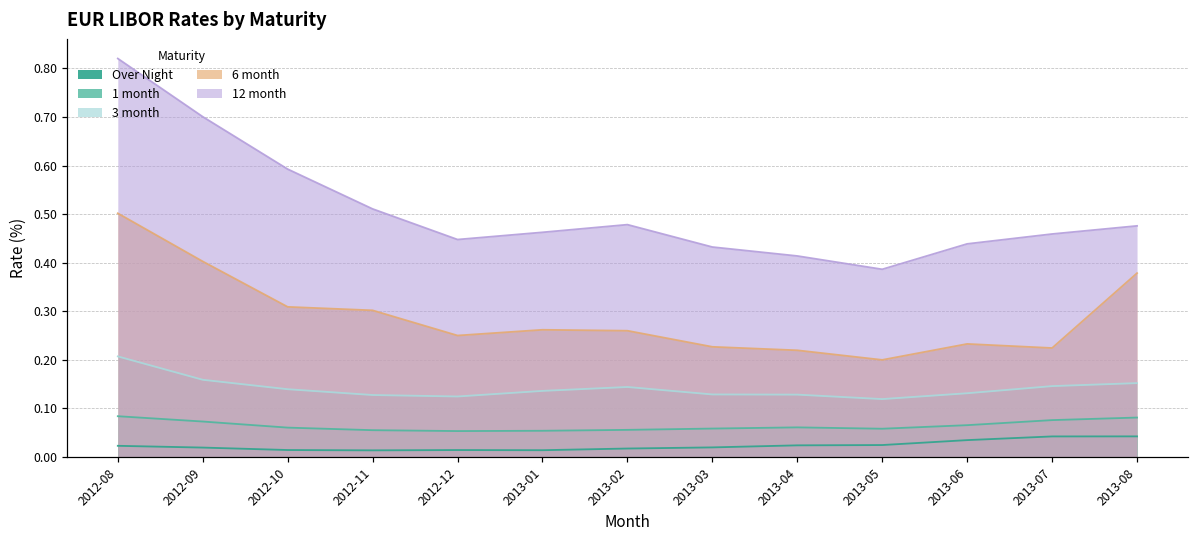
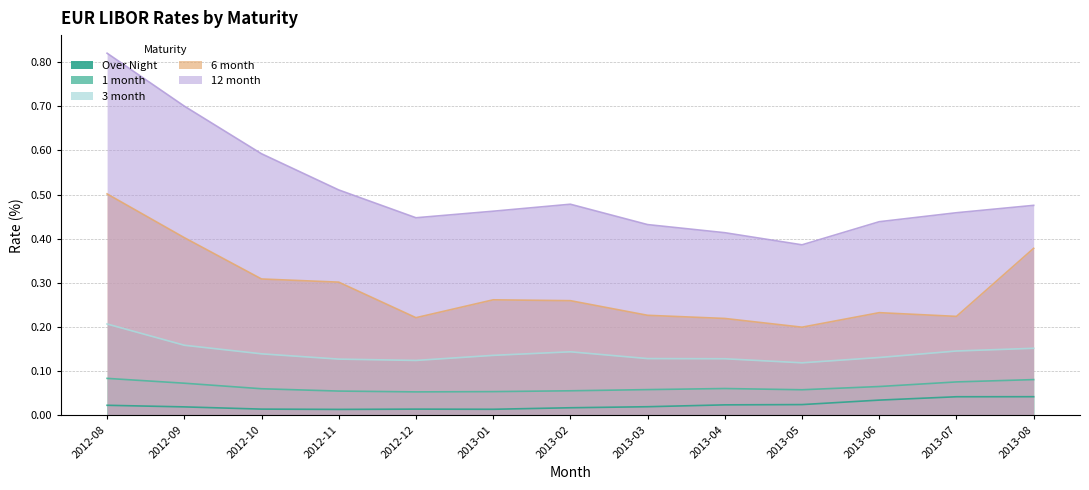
6 month, 2012-12: 0.25 -> 0.22
